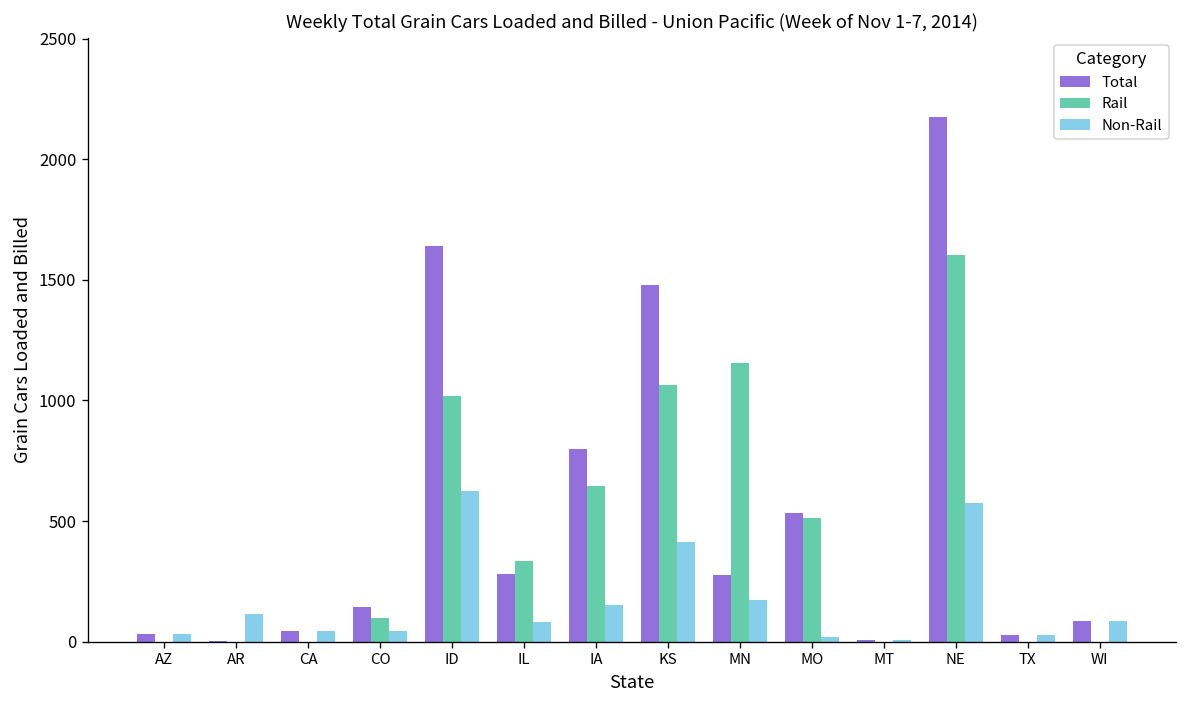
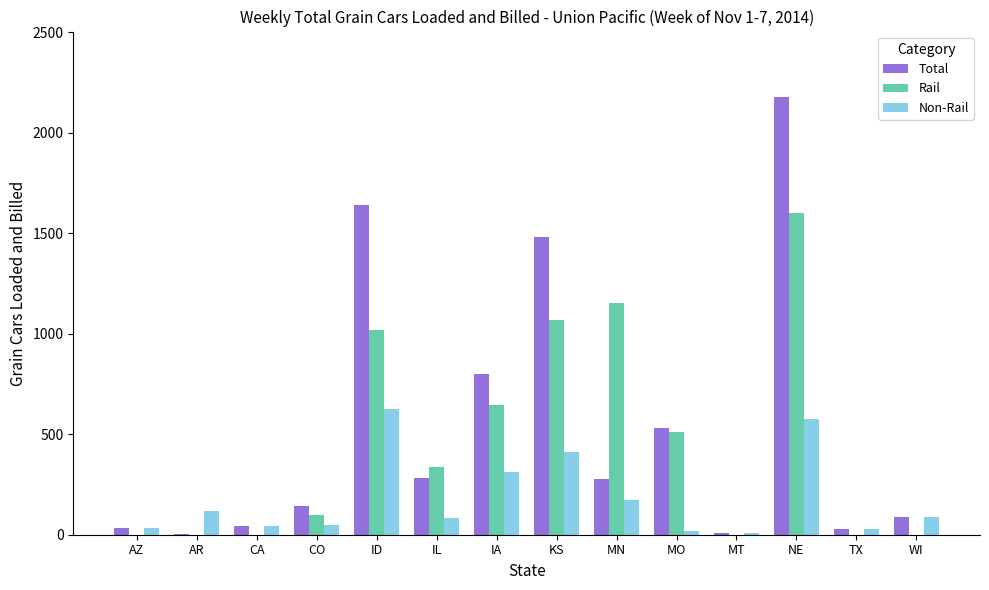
Non-Rail, IA: 150 -> 310
